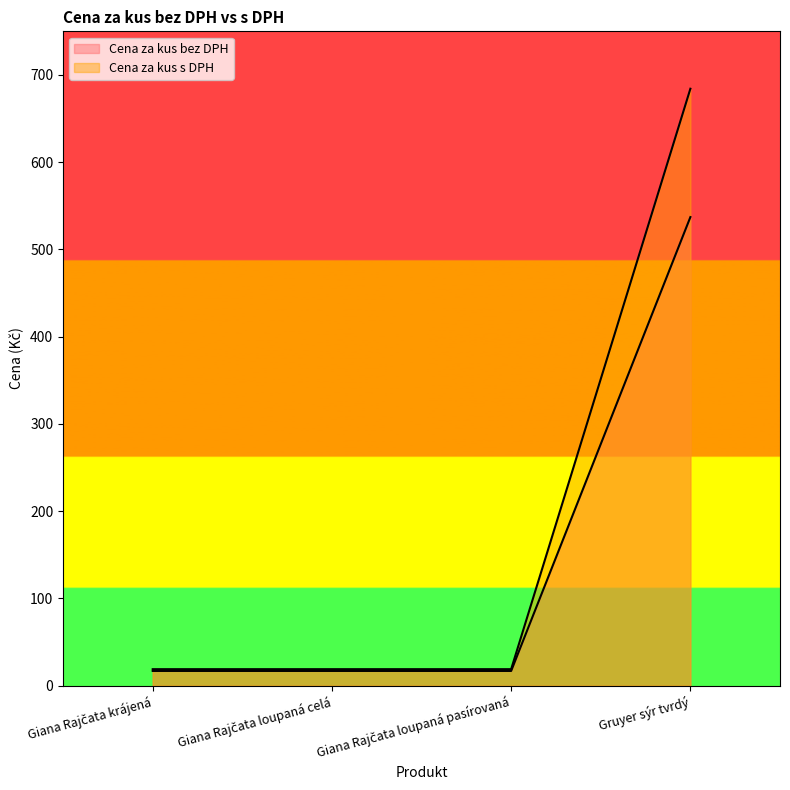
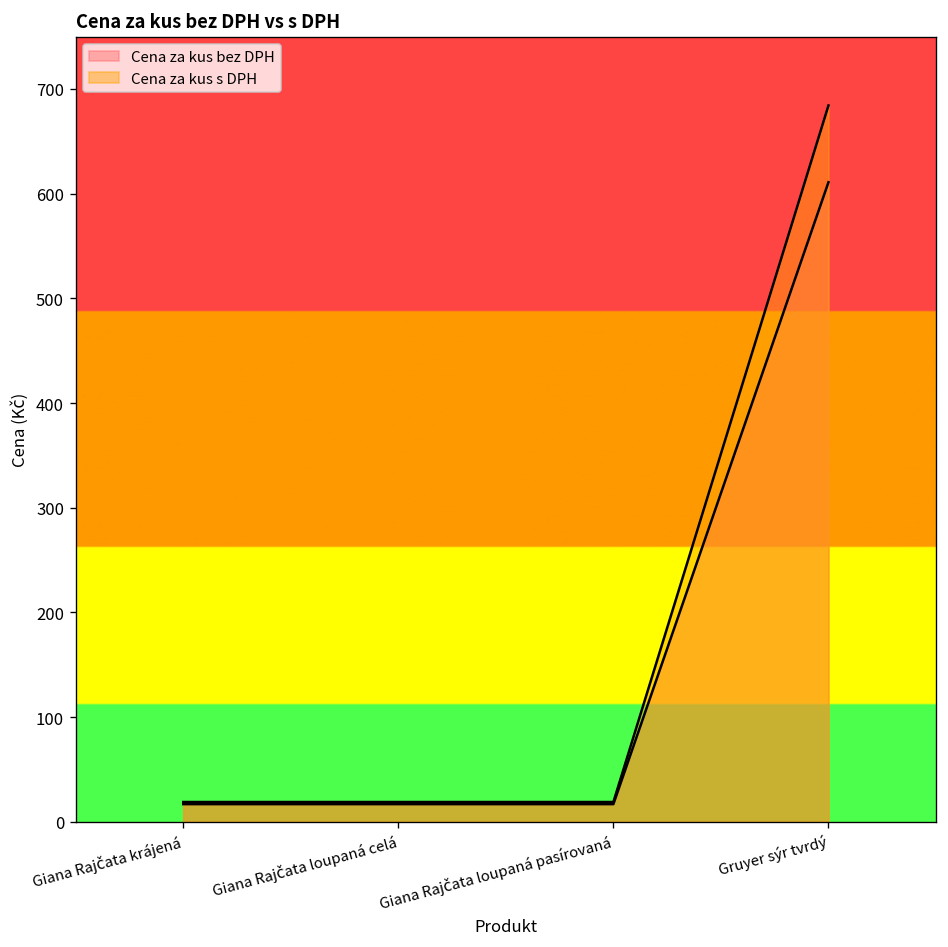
Cena za kus bez DPH, Gruyer sýr tvrdý: 540 -> 610
